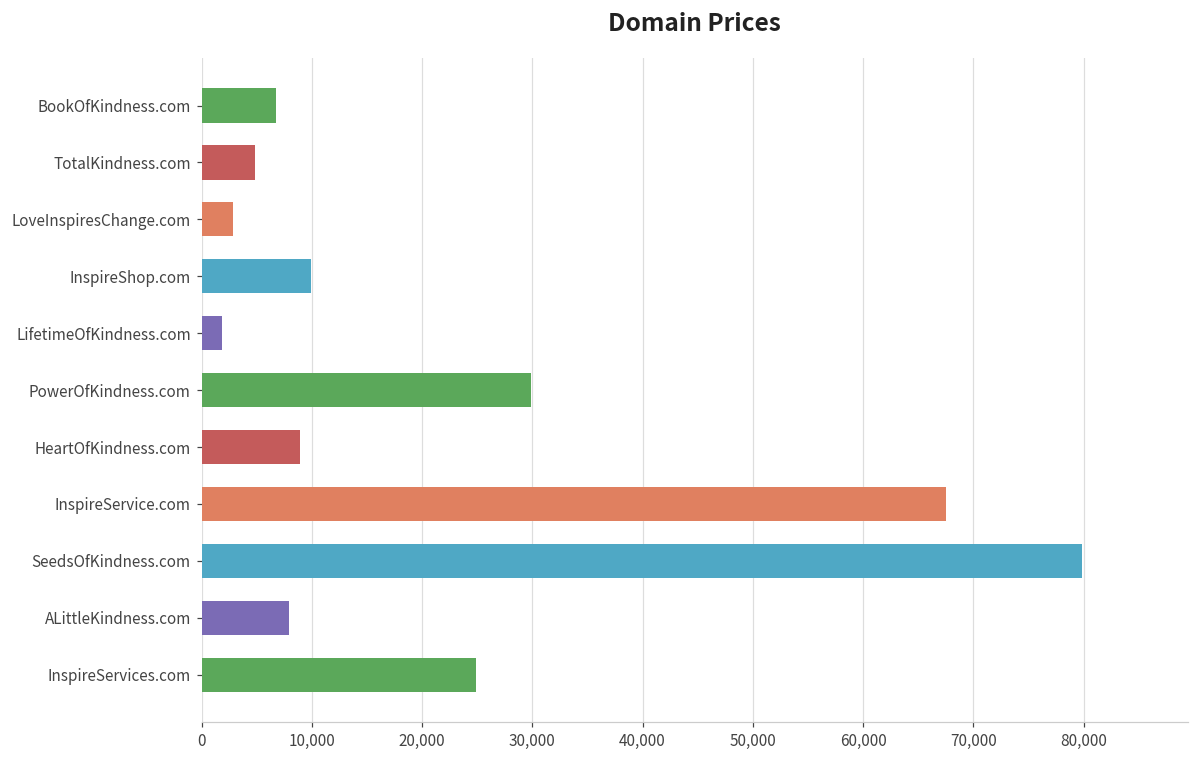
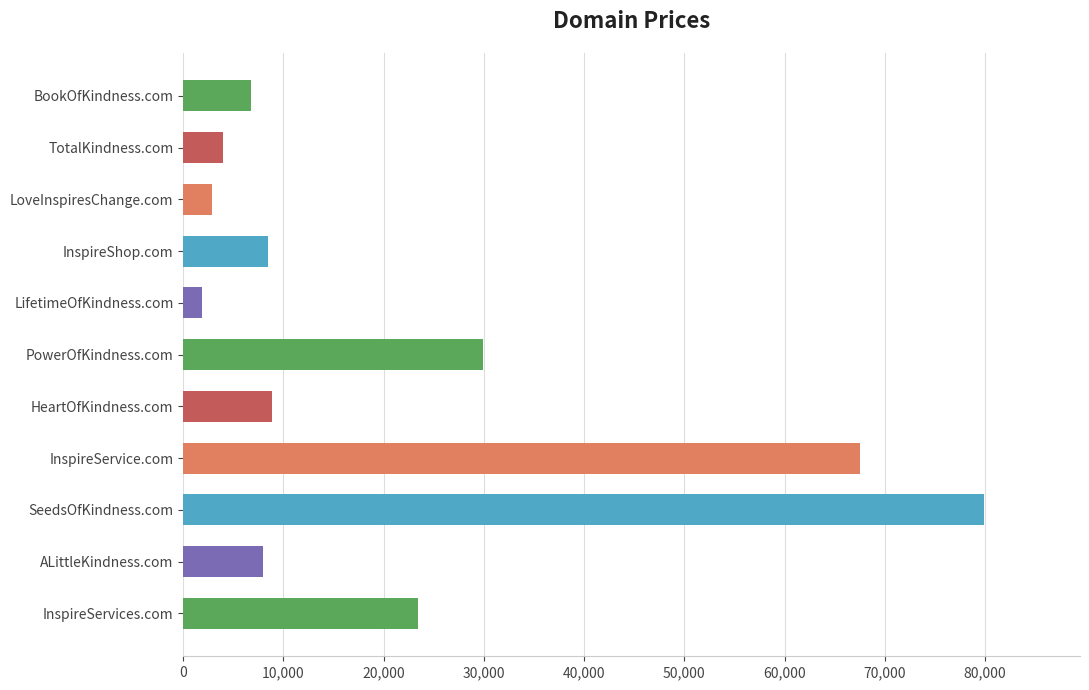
TotalKindness.com: 4,900 -> 3,900
InspireShop.com: 9,900 -> 8,500
InspireServices.com: 24,900 -> 23,400
